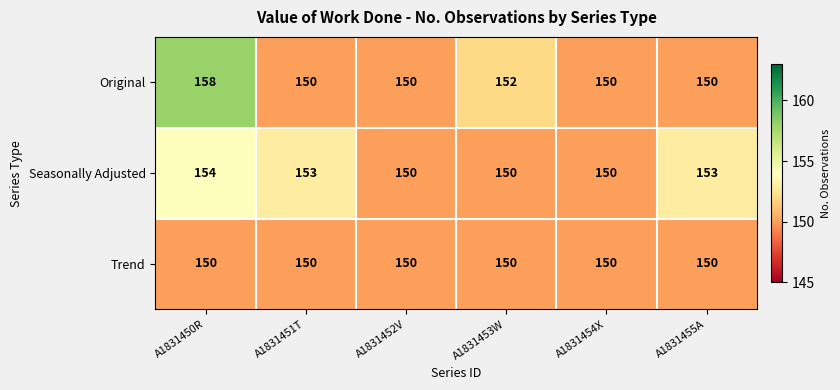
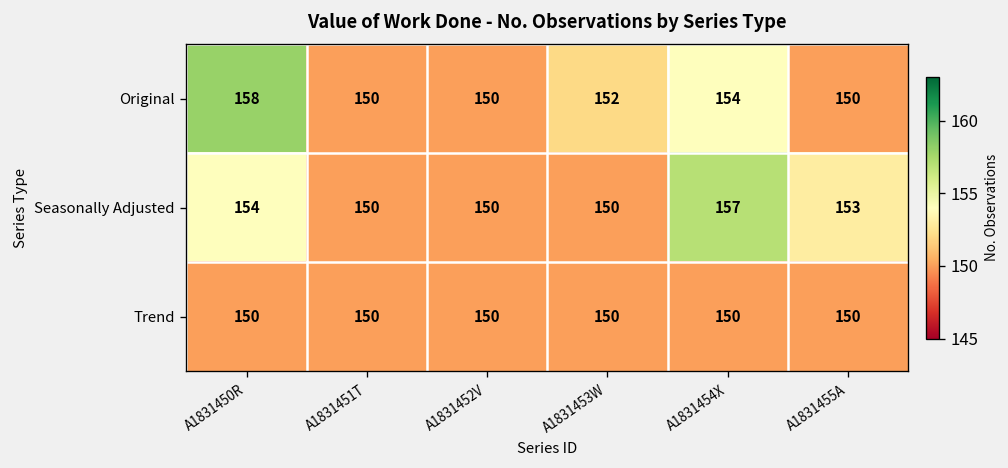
Original, A1831454X: 150 -> 154
Seasonally Adjusted, A1831451T: 153 -> 150
Seasonally Adjusted, A1831454X: 150 -> 157
